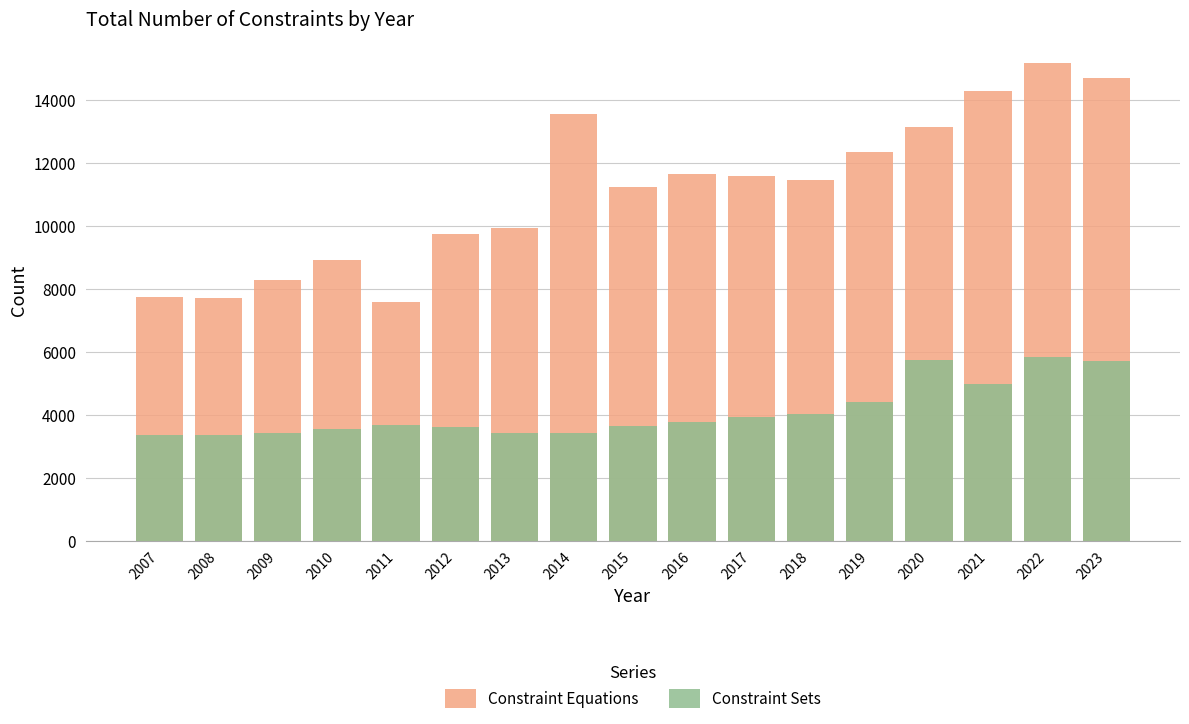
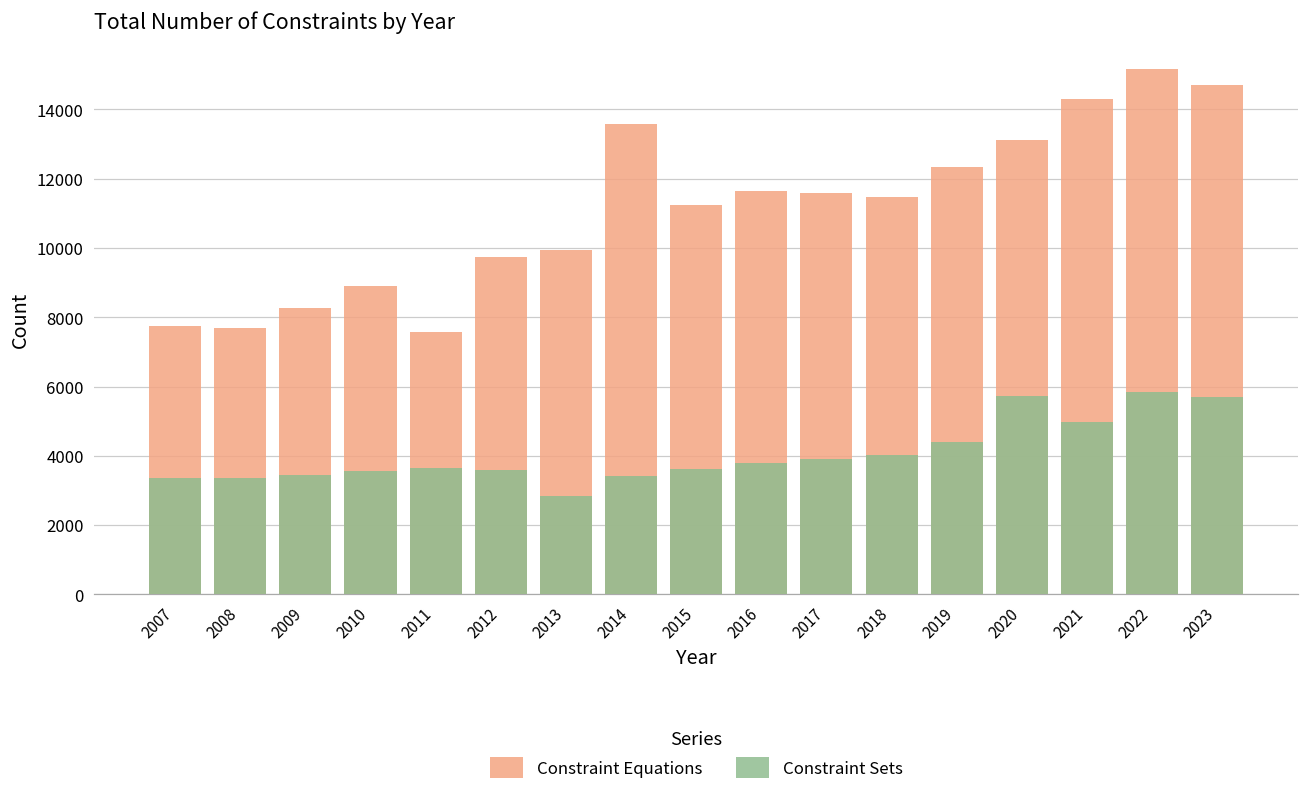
Constraint Sets, 2013: 3400 -> 2800
